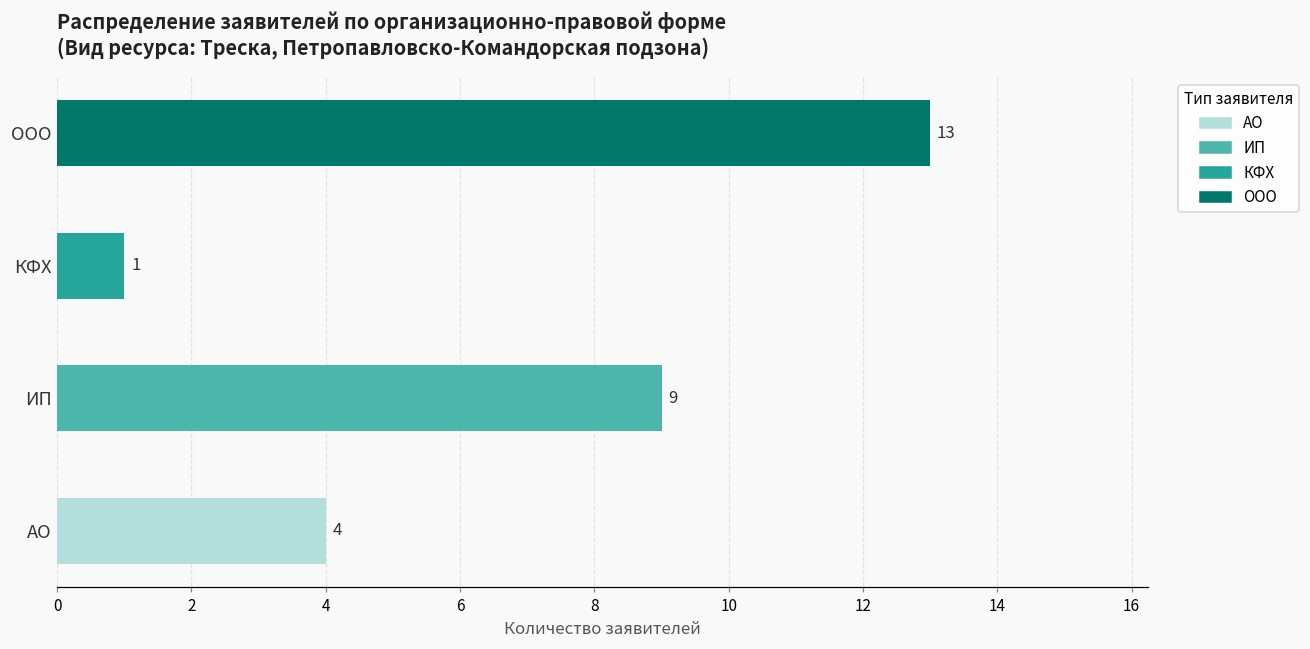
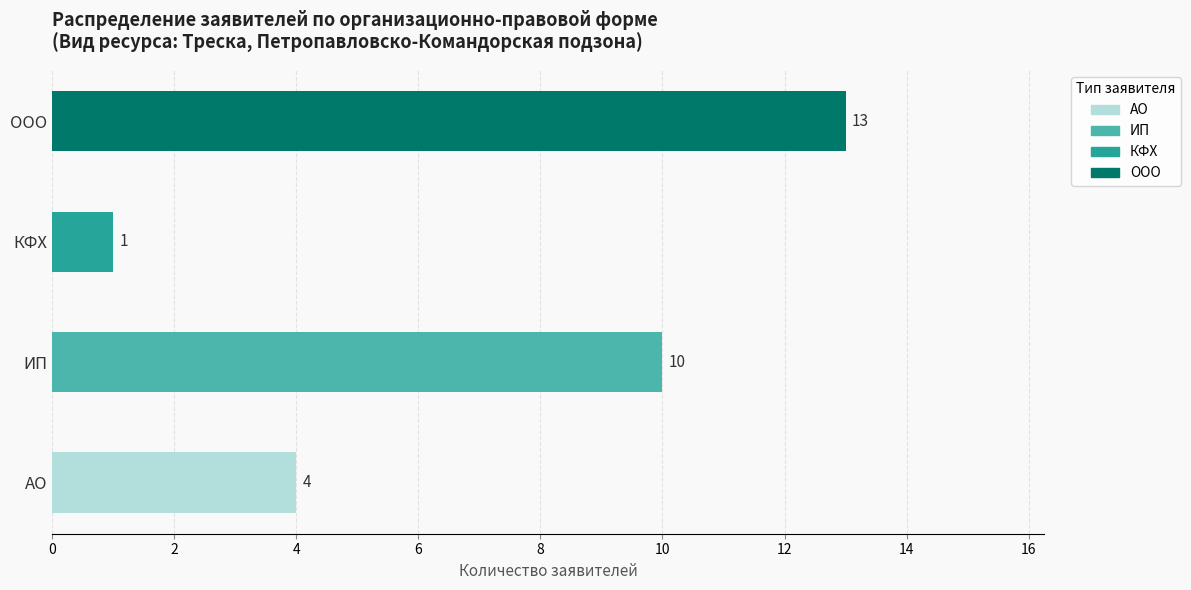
ИП: 9 -> 10
